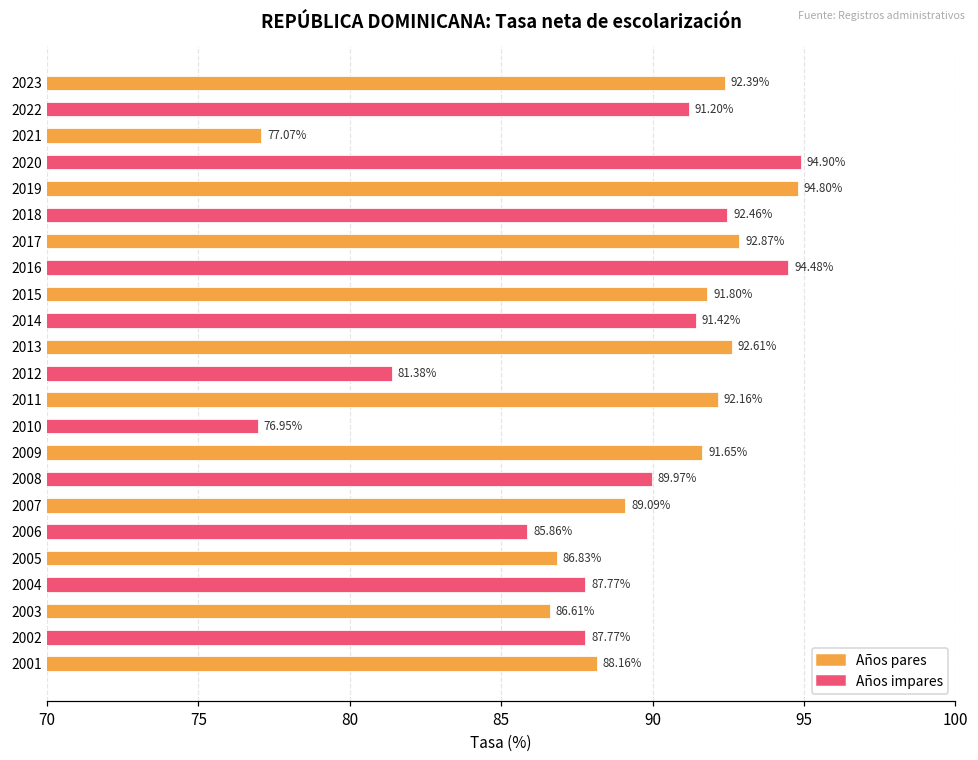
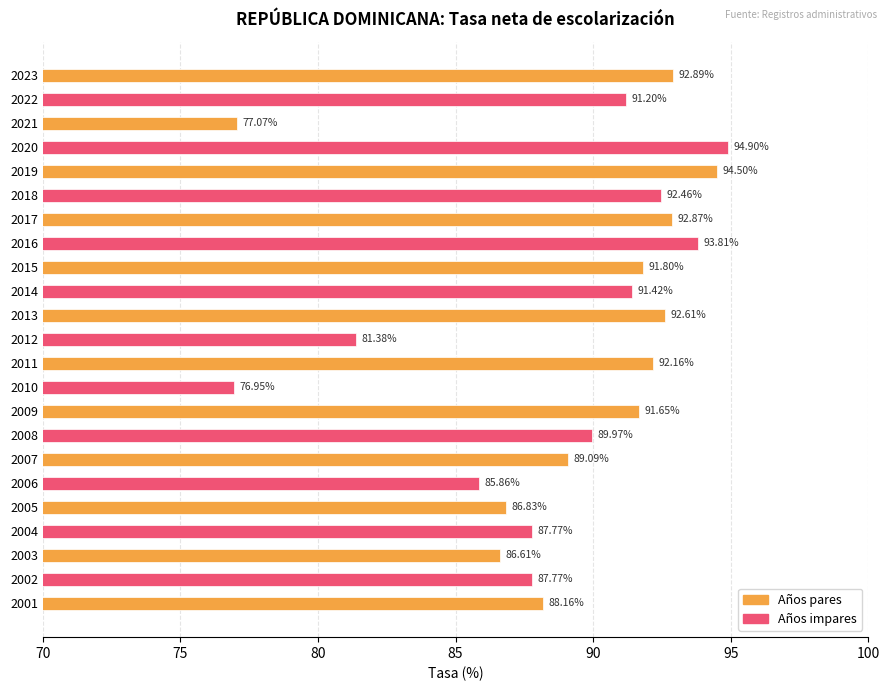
2023: 92.39% -> 92.89%
2019: 94.80% -> 94.50%
2016: 94.48% -> 93.81%
